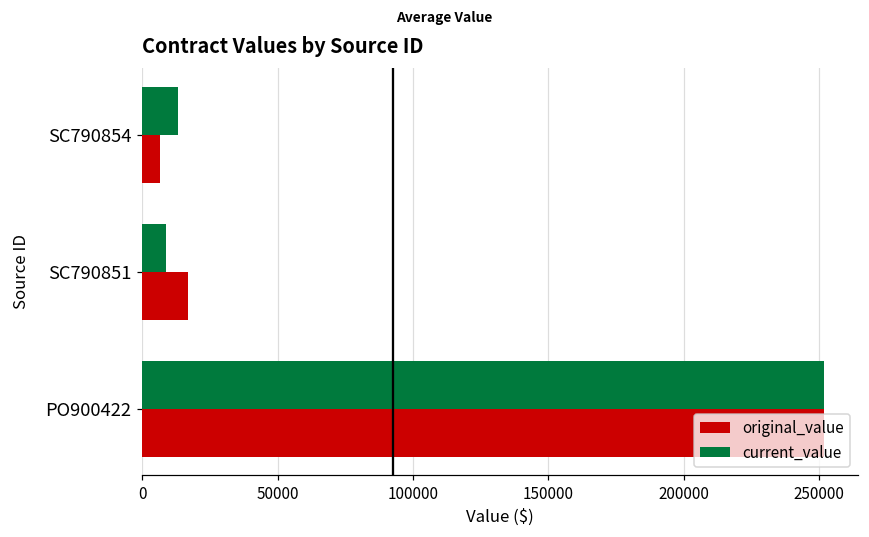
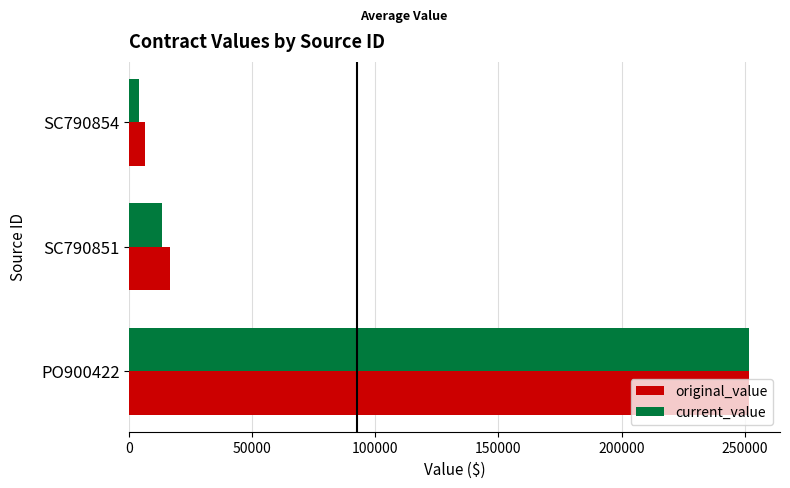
current_value, SC790854: 13000 -> 4000
current_value, SC790851: 9000 -> 13000
